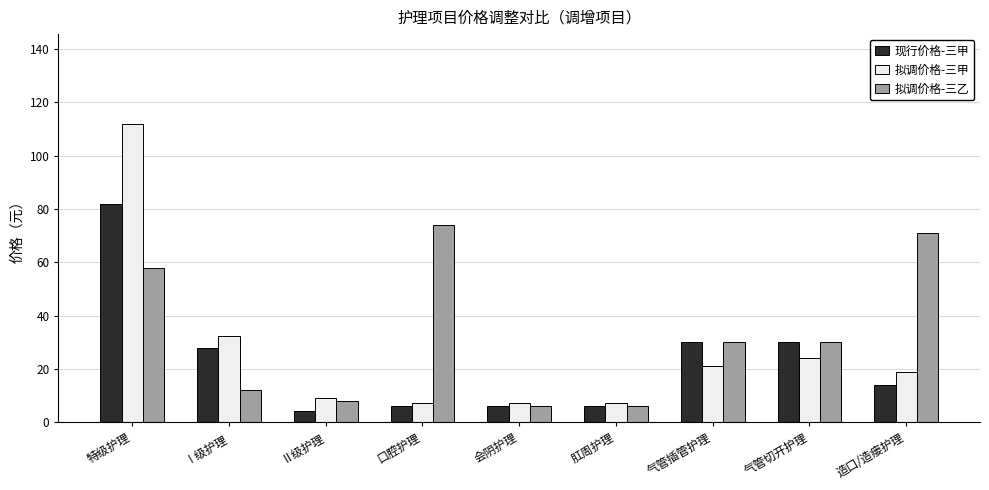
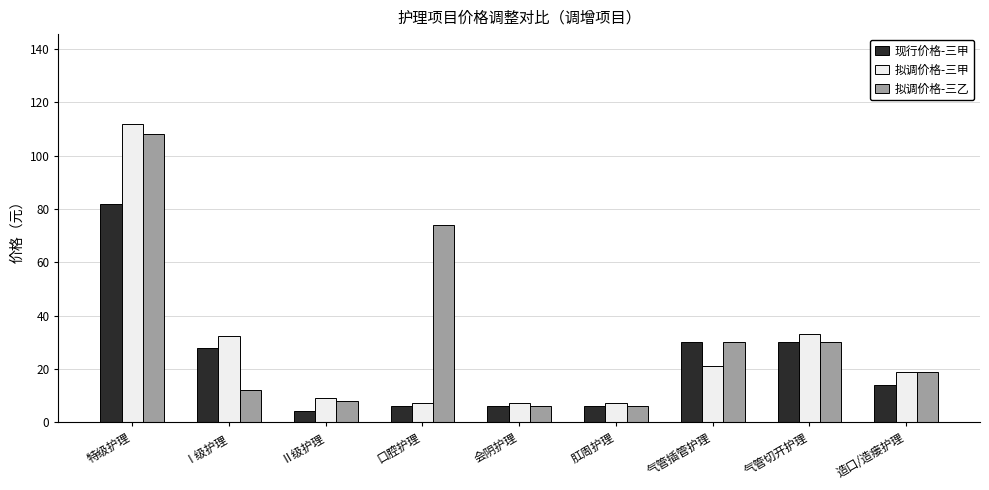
拟调价格-三乙, 特级护理: 58 -> 108
拟调价格-三甲, 气管切开护理: 24 -> 33
拟调价格-三乙, 造口/造瘘护理: 71 -> 19
